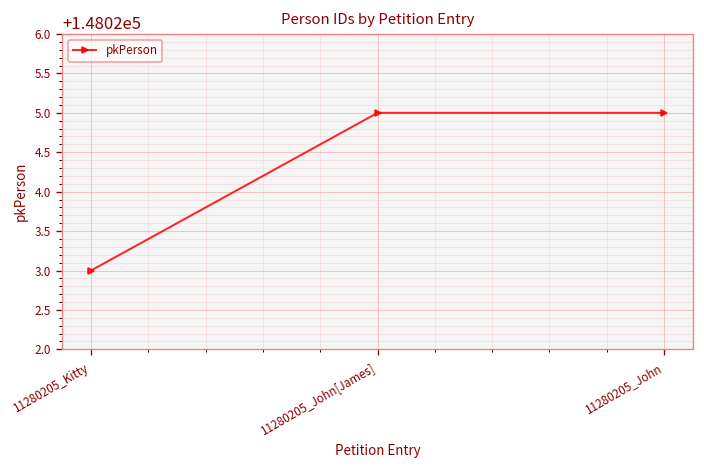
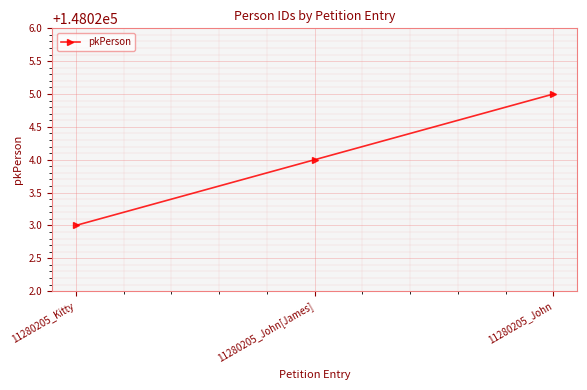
11280205_John[James]: 148025 -> 148024
